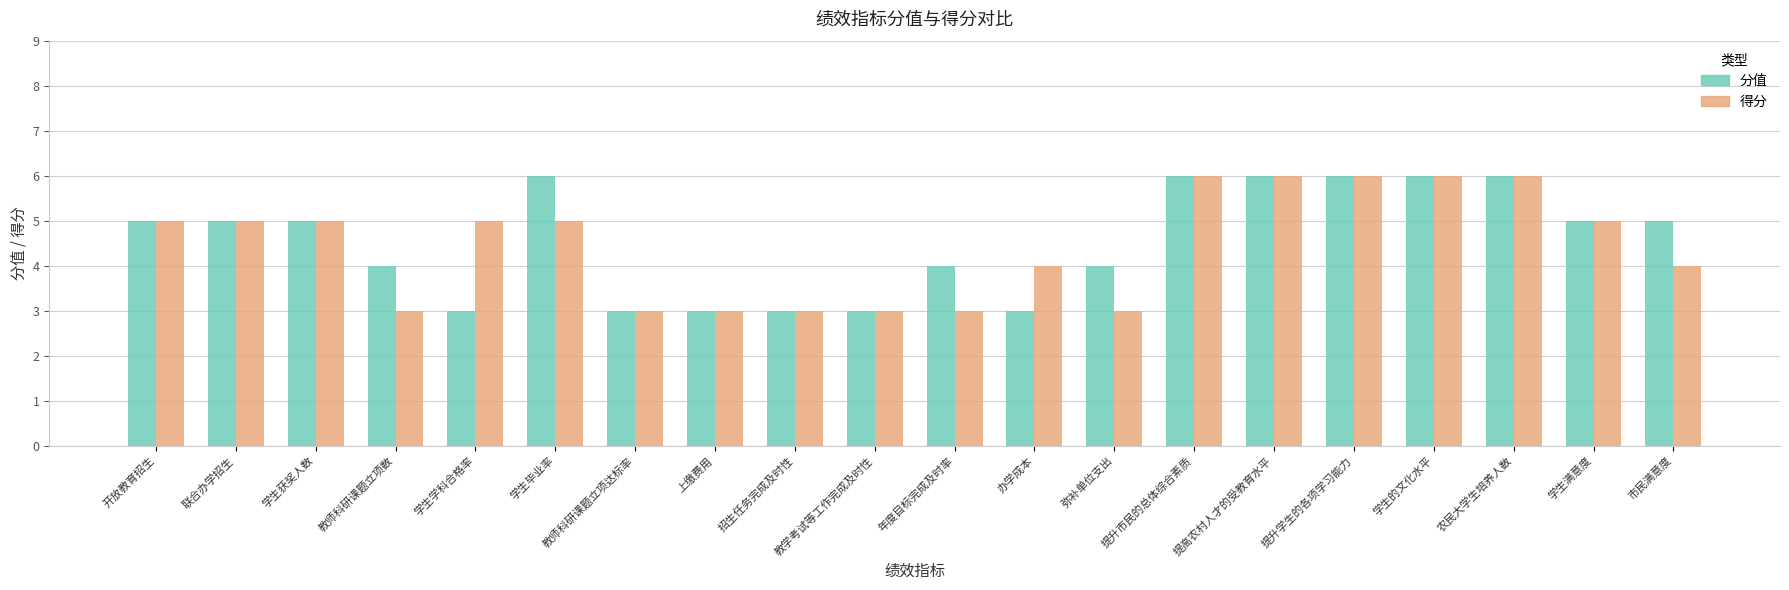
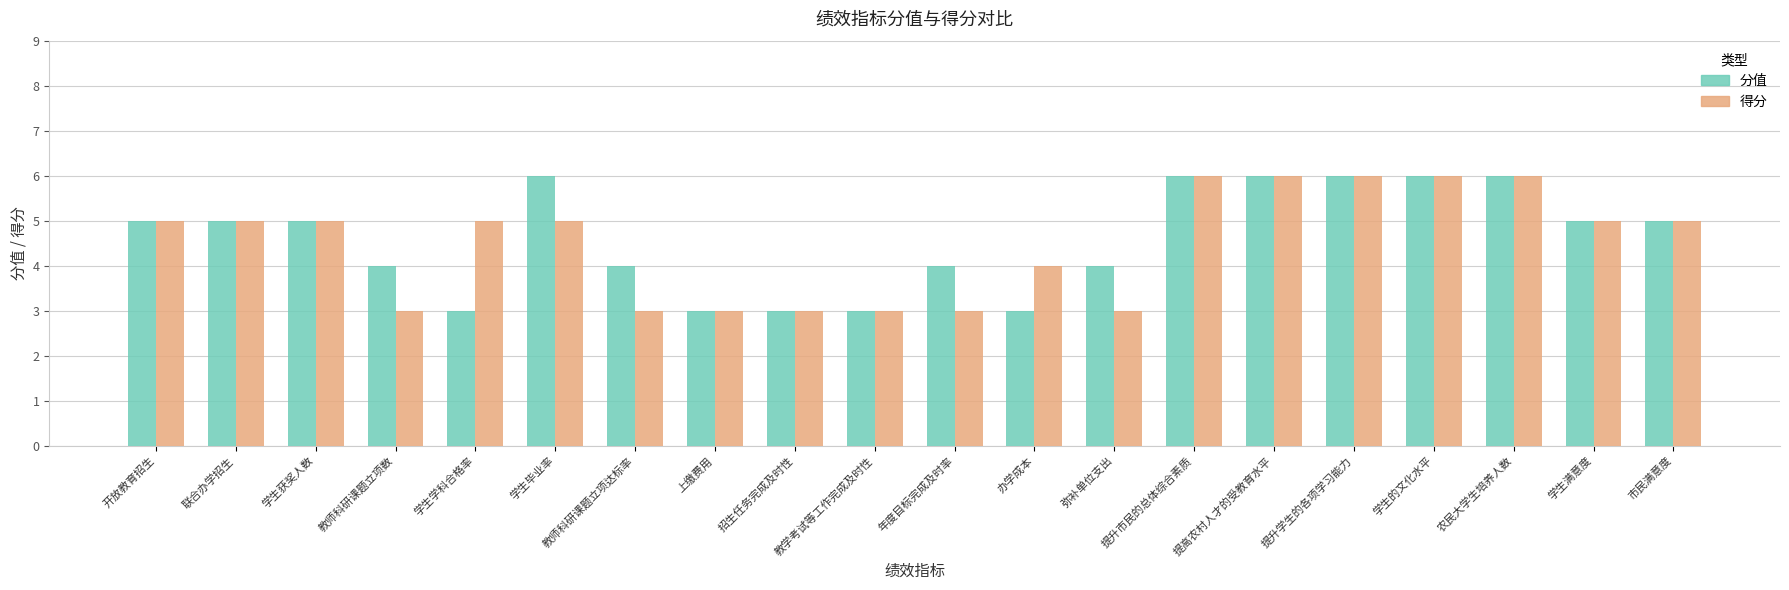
分值, 教师科研课题立项达标率: 3 -> 4
得分, 市民满意度: 4 -> 5
